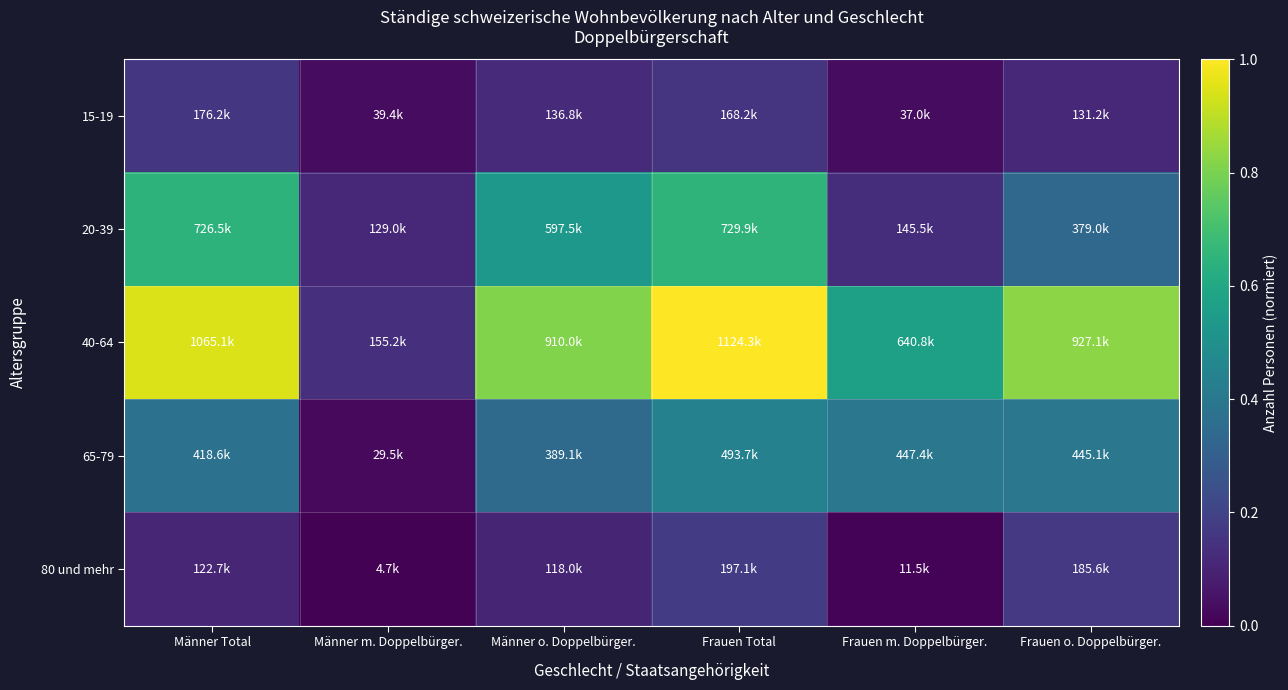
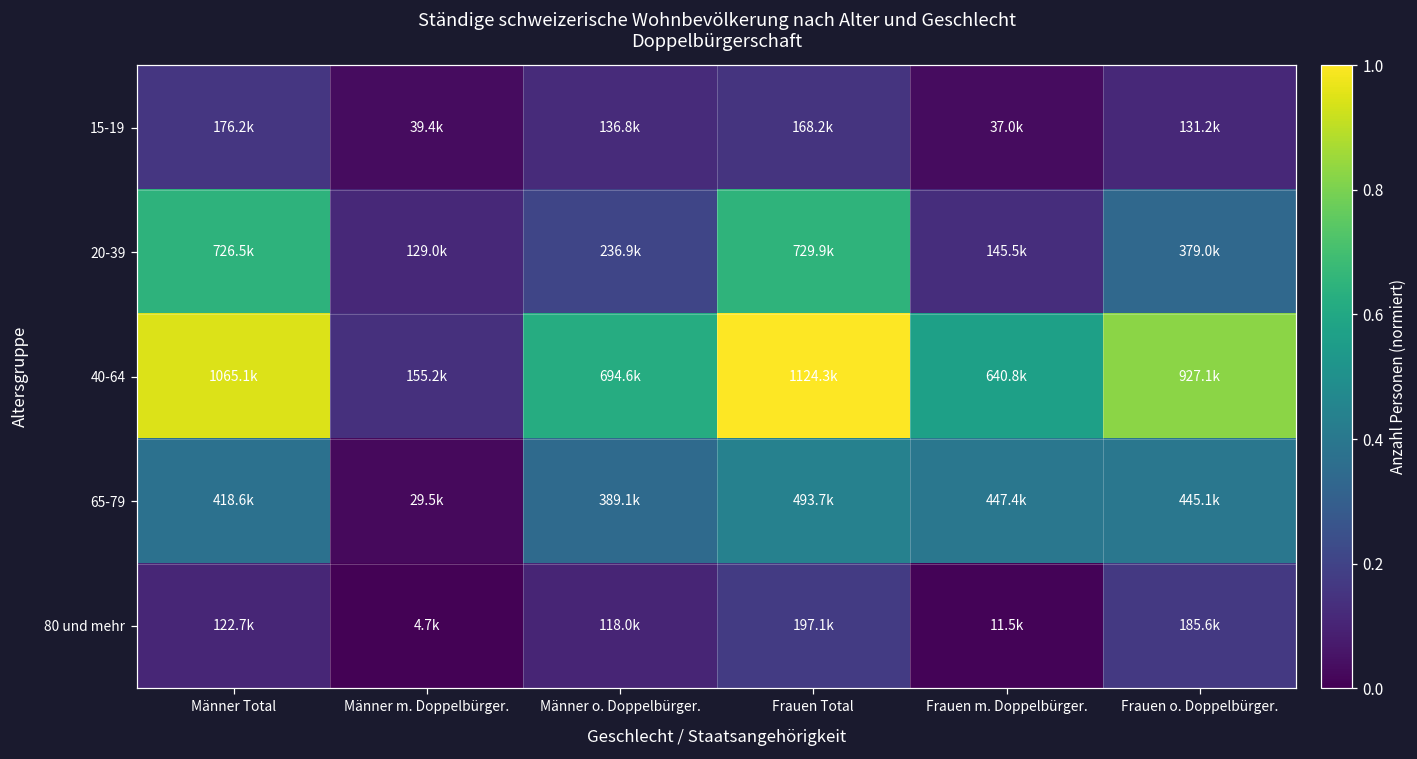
20-39, Männer o. Doppelbürger.: 597.5k -> 236.9k
40-64, Männer o. Doppelbürger.: 910.0k -> 694.6k
